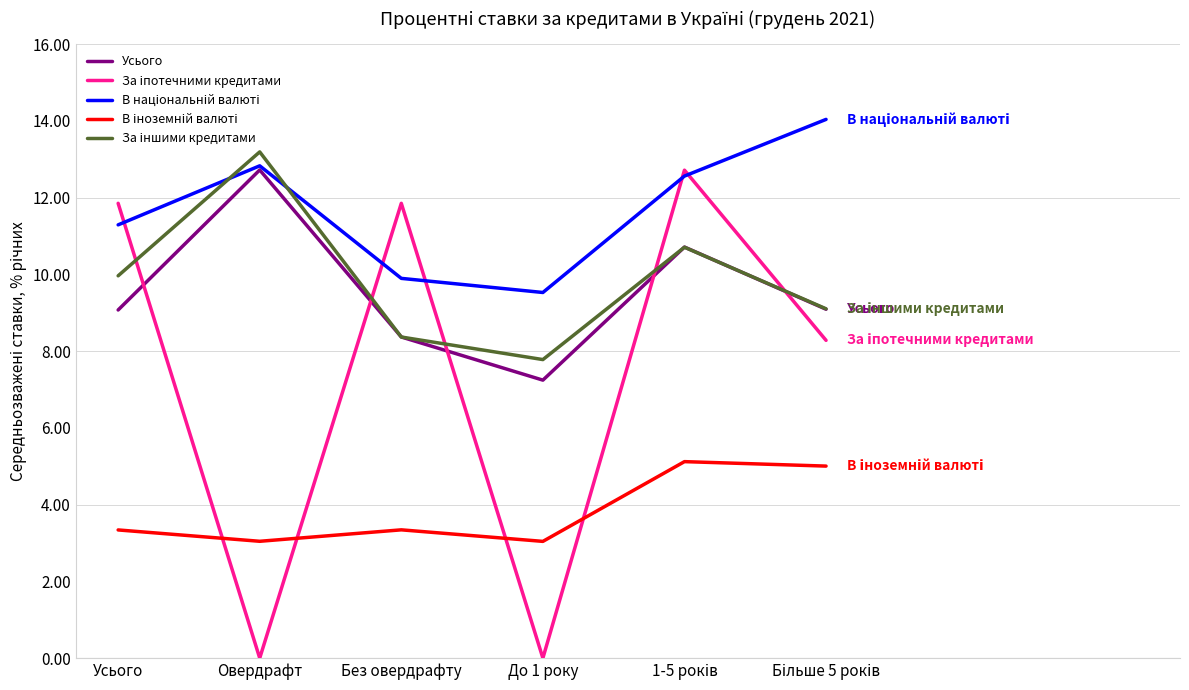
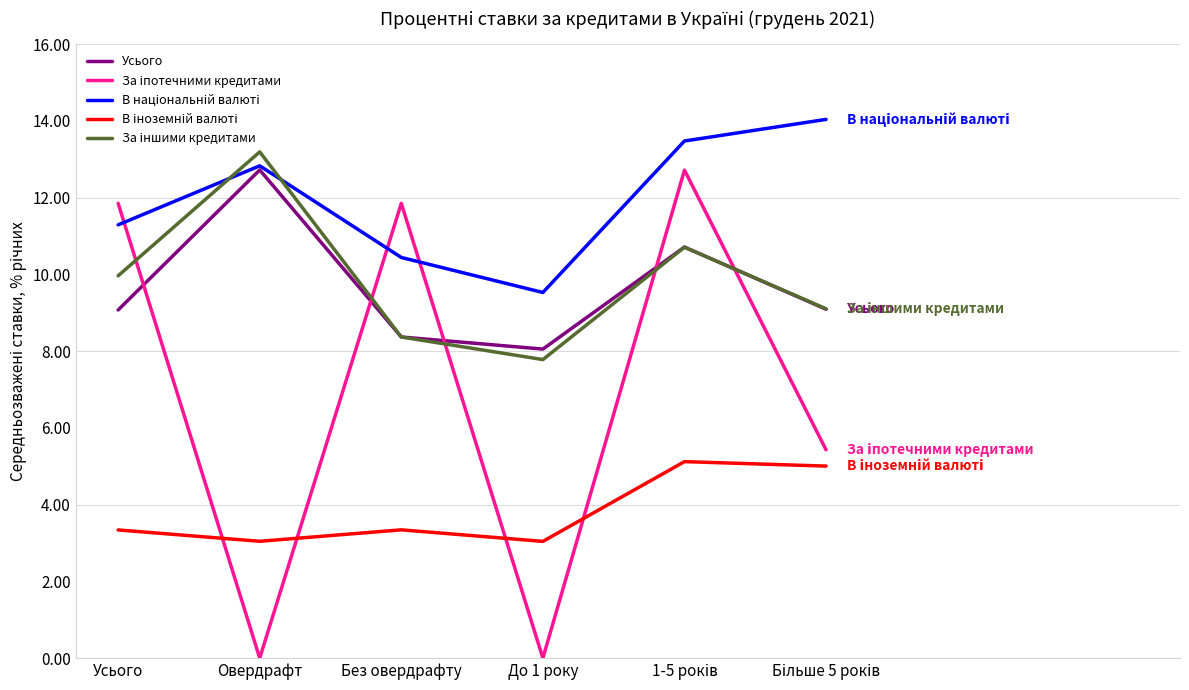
В національній валюті, Без овердрафту: 9.9 -> 10.4
Усього, До 1 року: 7.2 -> 8.1
В національній валюті, 1-5 років: 12.6 -> 13.5
За іпотечними кредитами, Більше 5 років: 8.3 -> 5.4
